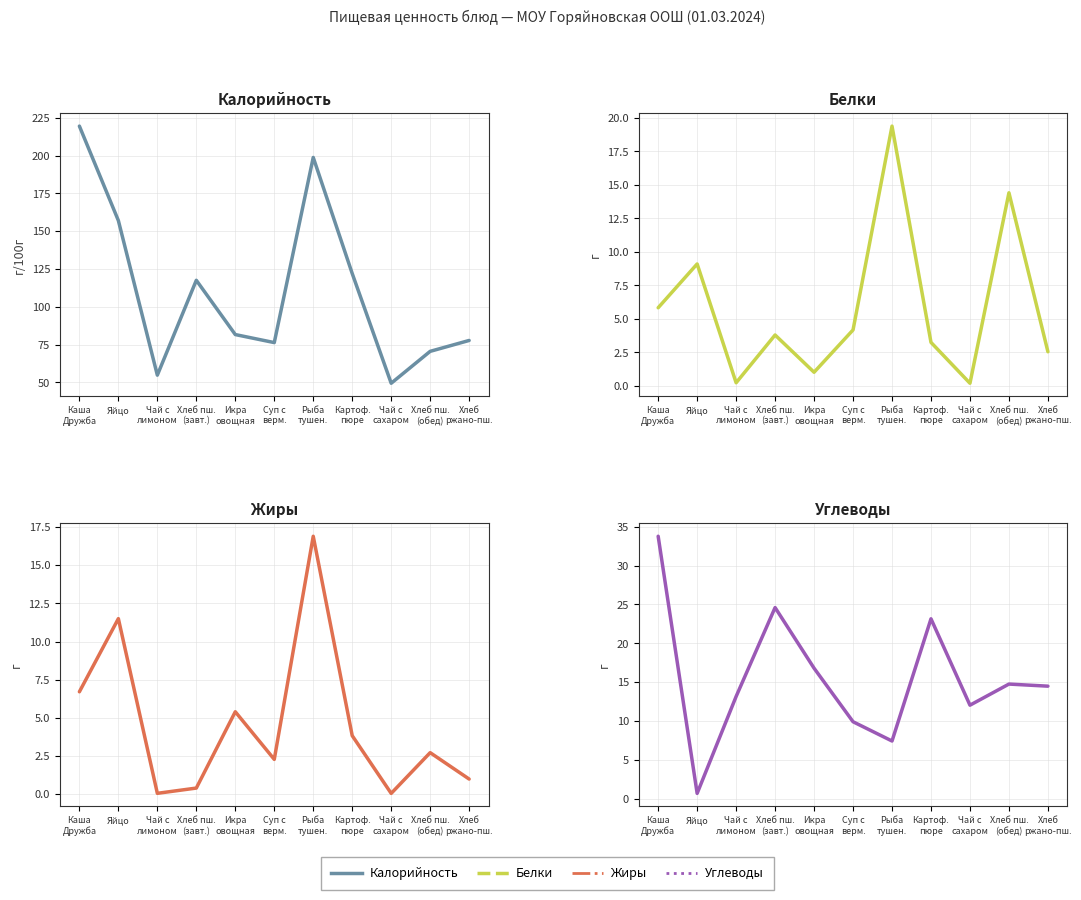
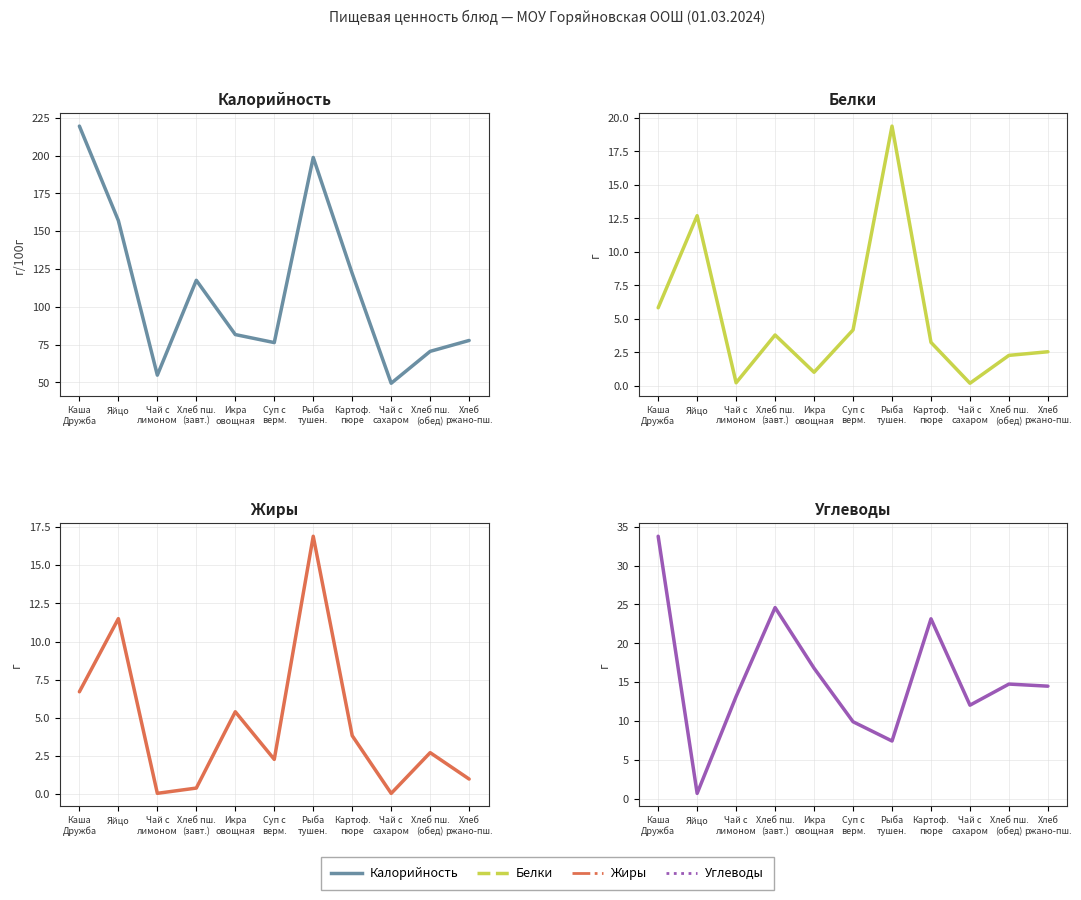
Белки, Яйцо: 9.1 -> 12.7
Белки, Хлеб пш. (обед): 14.4 -> 2.3
